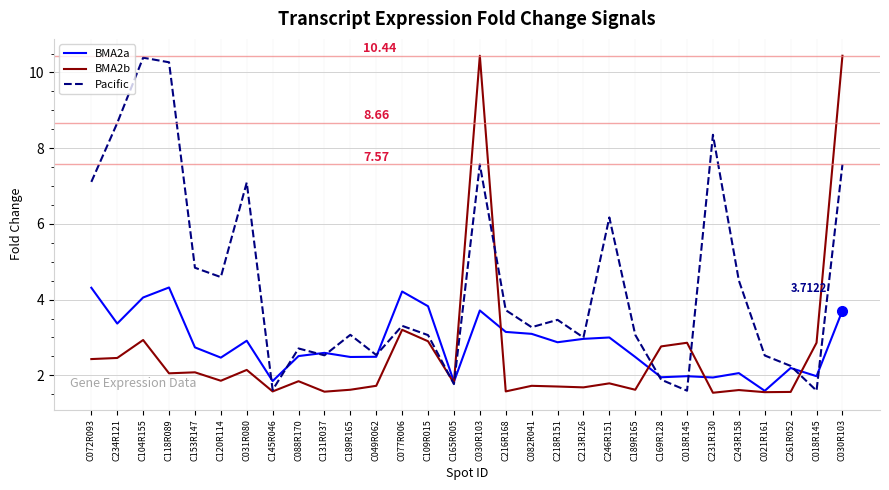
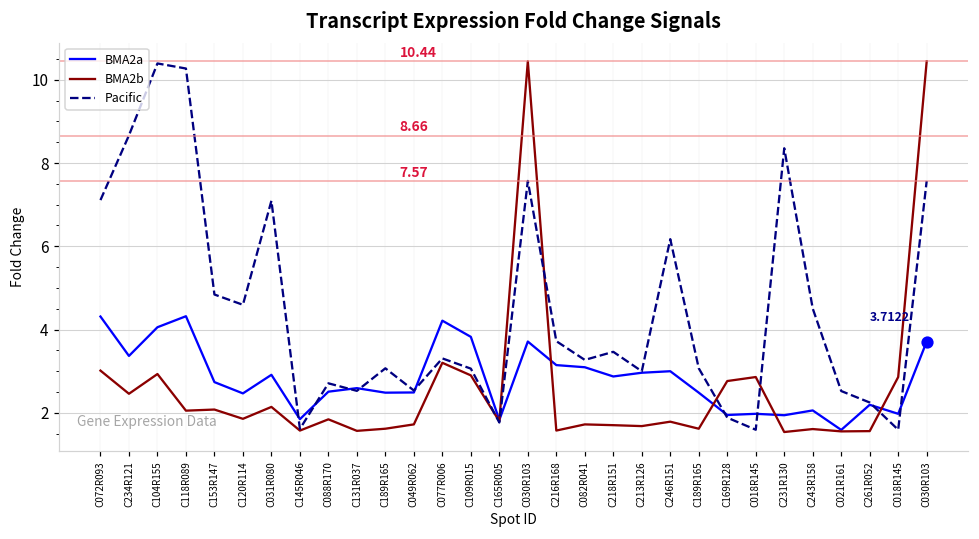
BMA2b, C072R093: 2.4 -> 3.0
